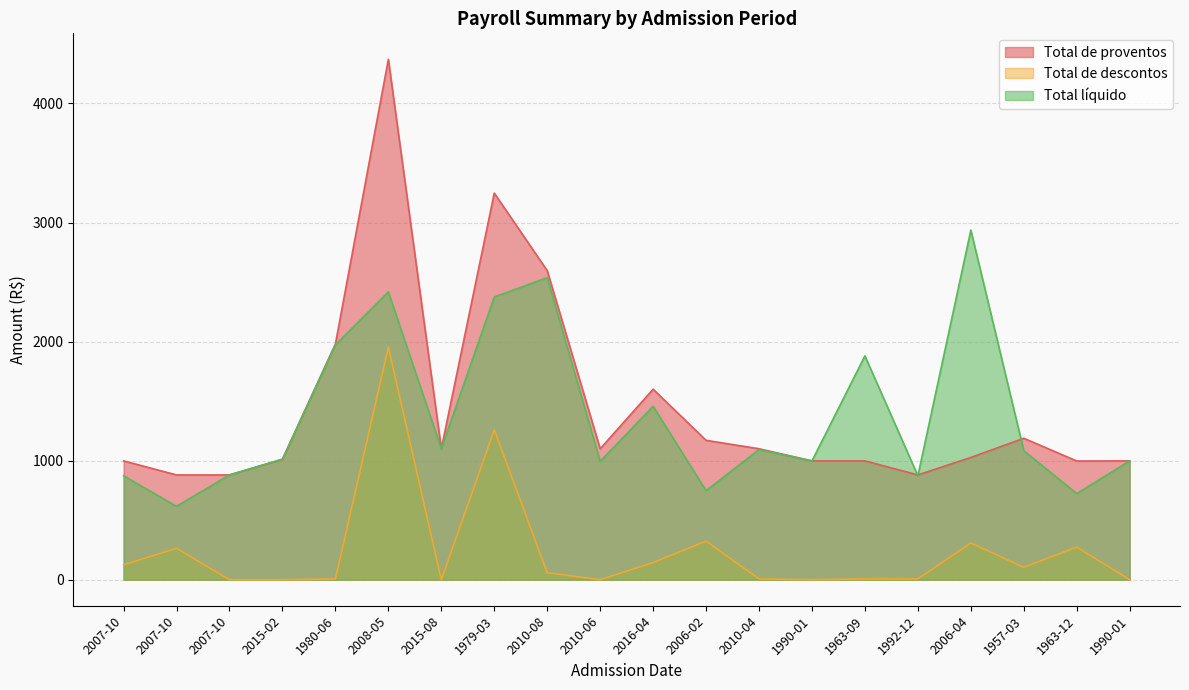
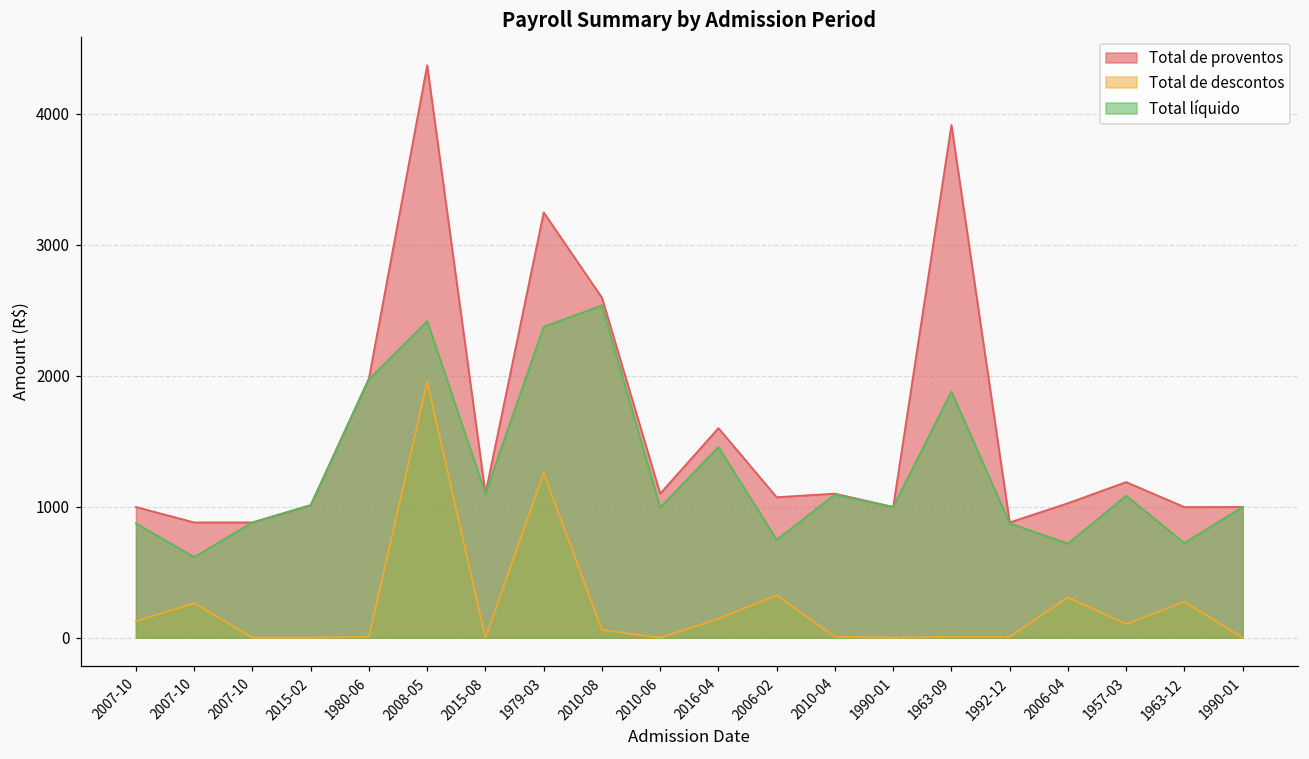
Total de proventos, 2006-02: 1170 -> 1070
Total de proventos, 1963-09: 1000 -> 3910
Total líquido, 2006-04: 2940 -> 720
